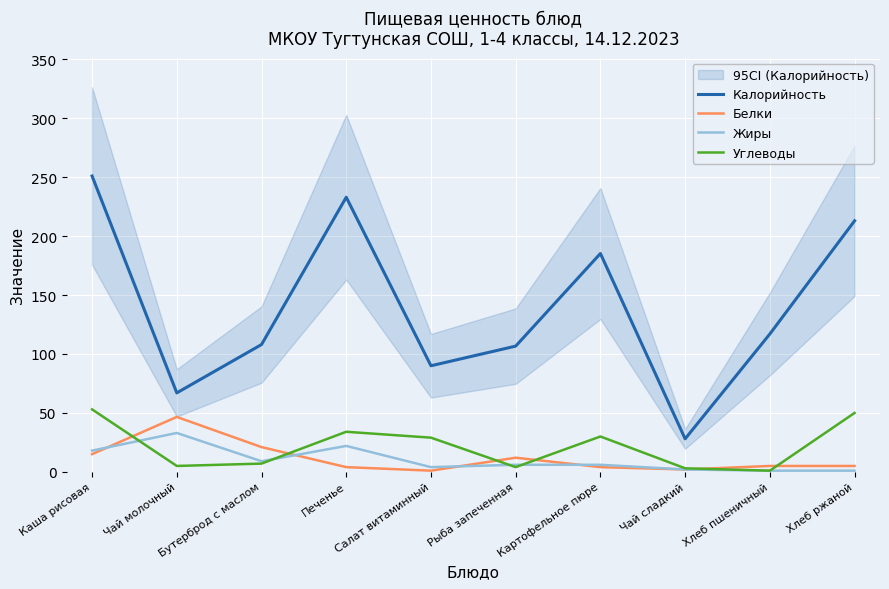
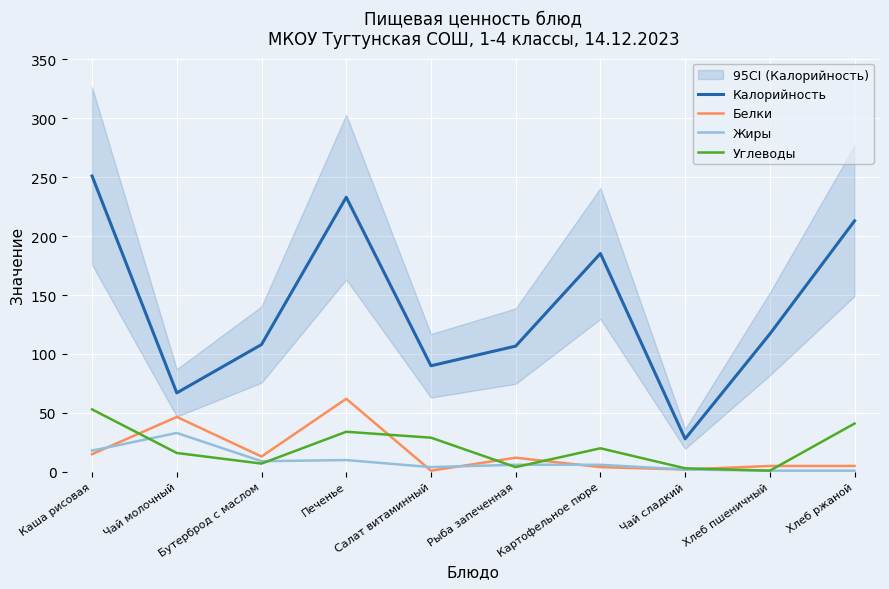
Углеводы, Чай молочный: 5 -> 16
Белки, Бутерброд с маслом: 21 -> 13
Белки, Печенье: 4 -> 62
Жиры, Печенье: 22 -> 10
Углеводы, Картофельное пюре: 30 -> 20
Углеводы, Хлеб ржаной: 50 -> 41
